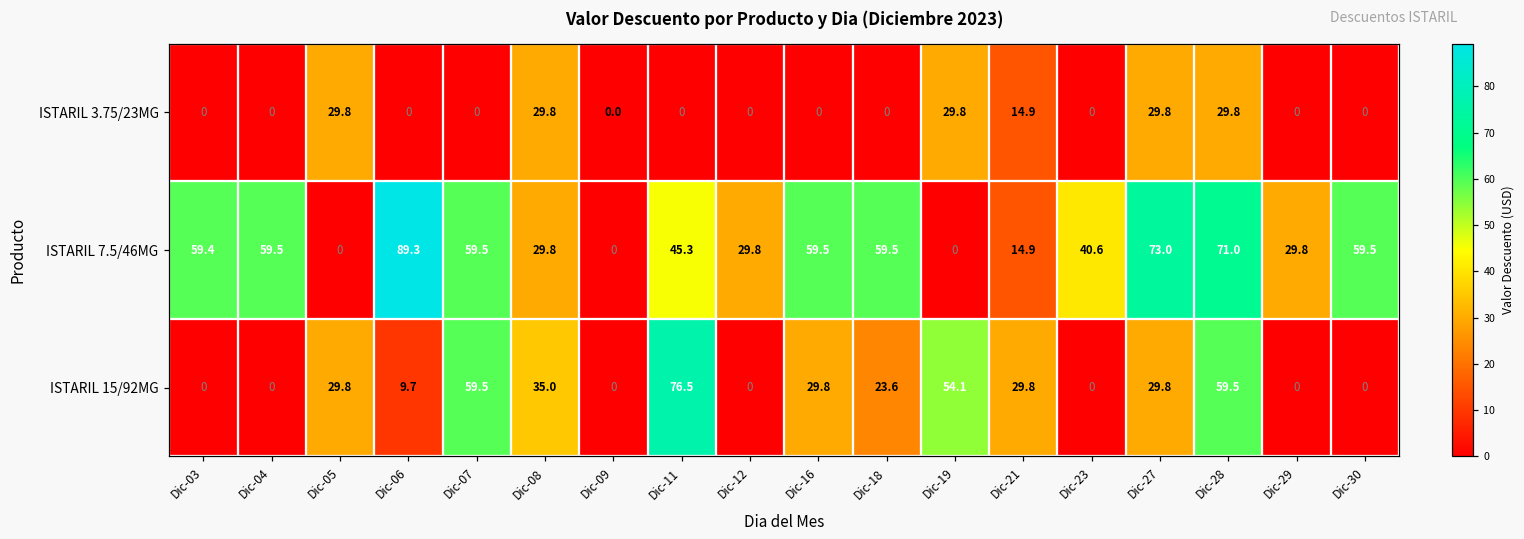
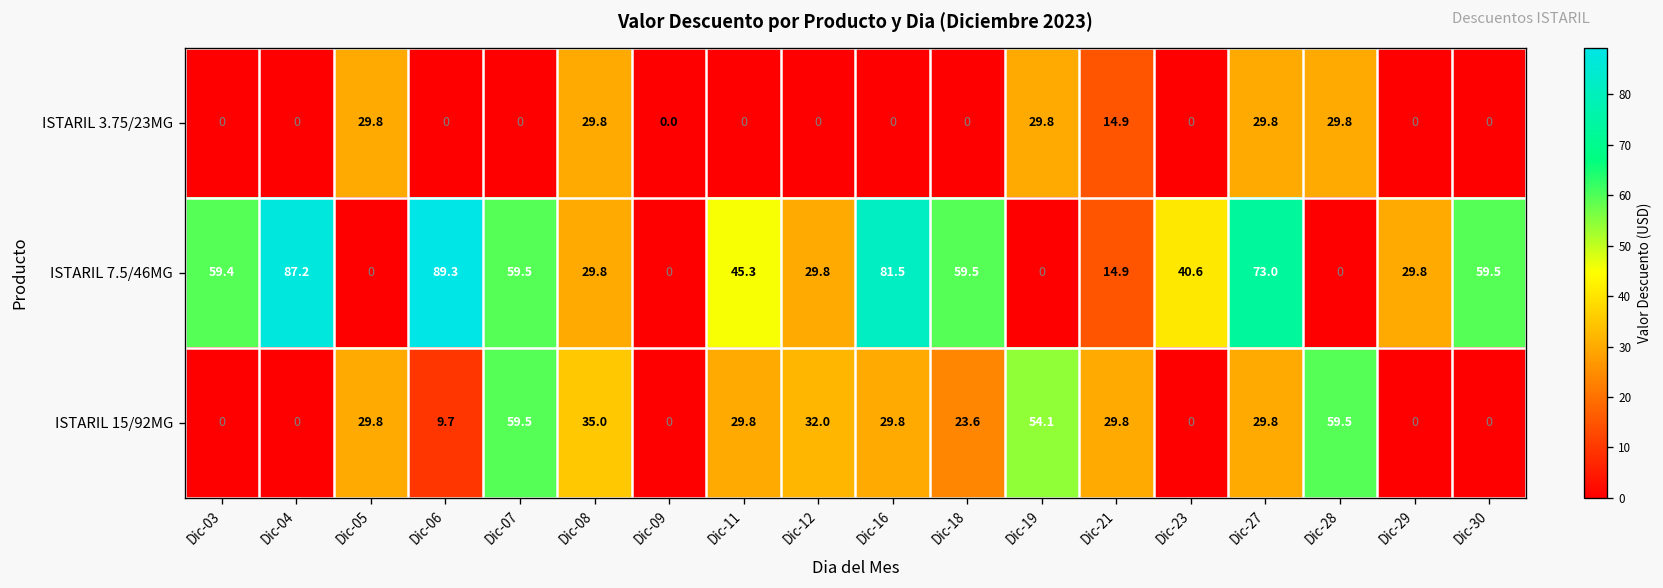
ISTARIL 7.5/46MG, Dic-04: 59.5 -> 87.2
ISTARIL 7.5/46MG, Dic-16: 59.5 -> 81.5
ISTARIL 7.5/46MG, Dic-28: 71.0 -> 0
ISTARIL 15/92MG, Dic-11: 76.5 -> 29.8
ISTARIL 15/92MG, Dic-12: 0 -> 32.0
